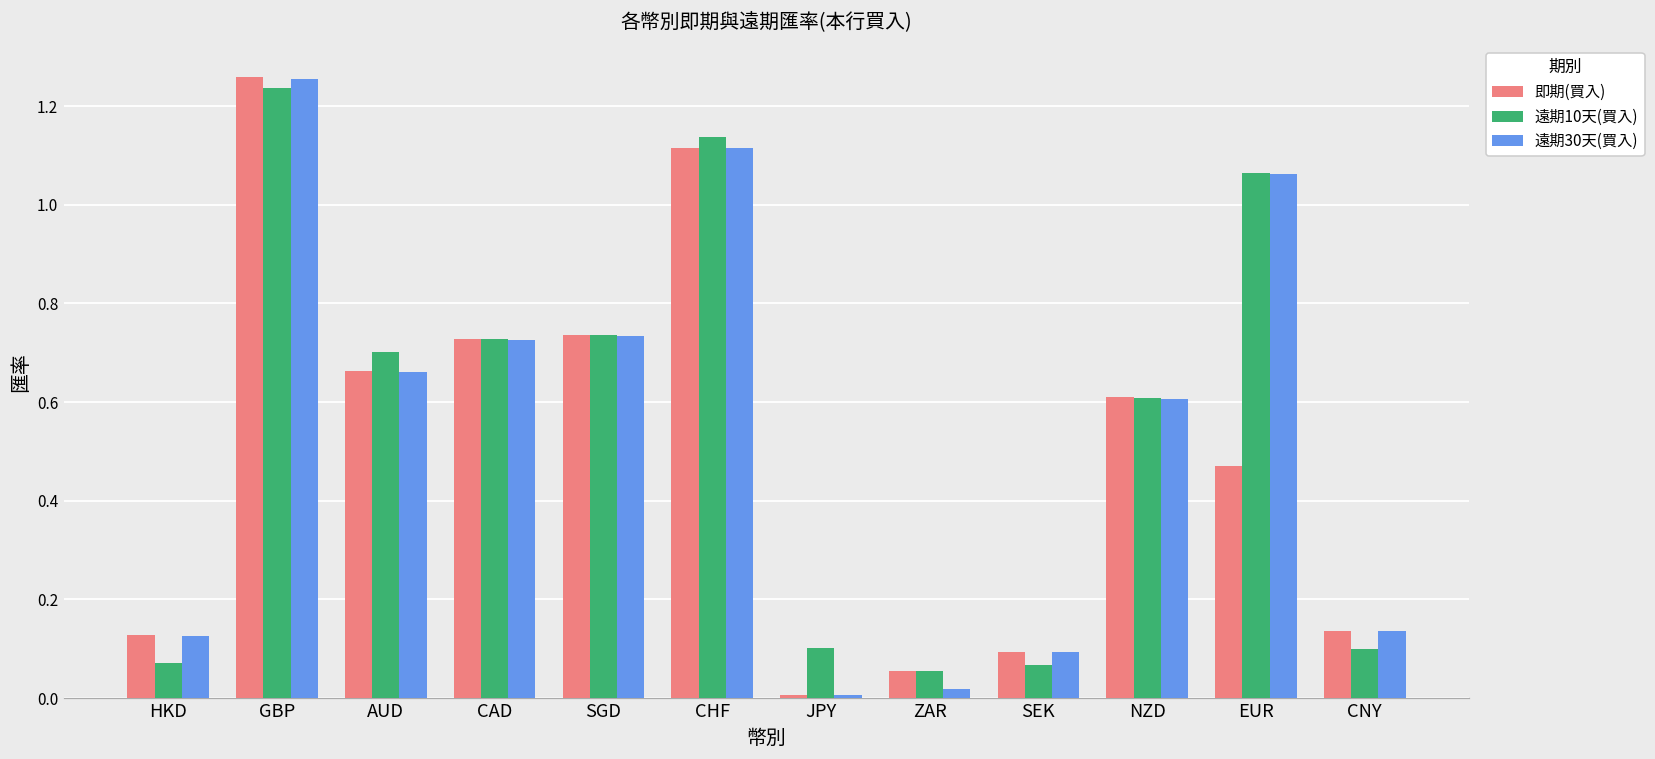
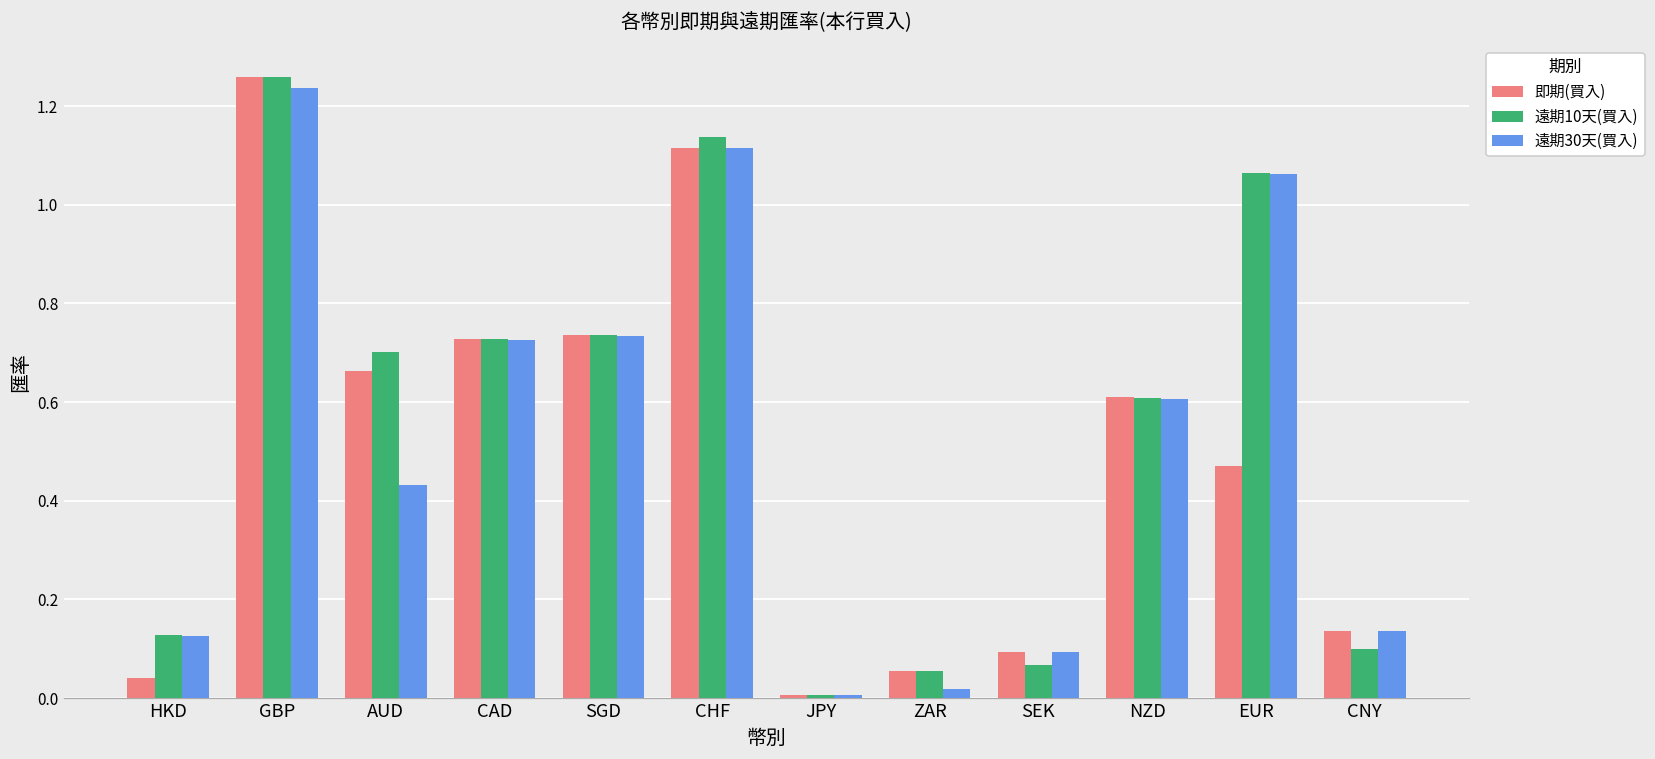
即期(買入), HKD: 0.13 -> 0.04
遠期10天(買入), HKD: 0.07 -> 0.13
遠期10天(買入), GBP: 1.24 -> 1.26
遠期30天(買入), GBP: 1.26 -> 1.24
遠期30天(買入), AUD: 0.66 -> 0.43
遠期10天(買入), JPY: 0.10 -> 0.01
